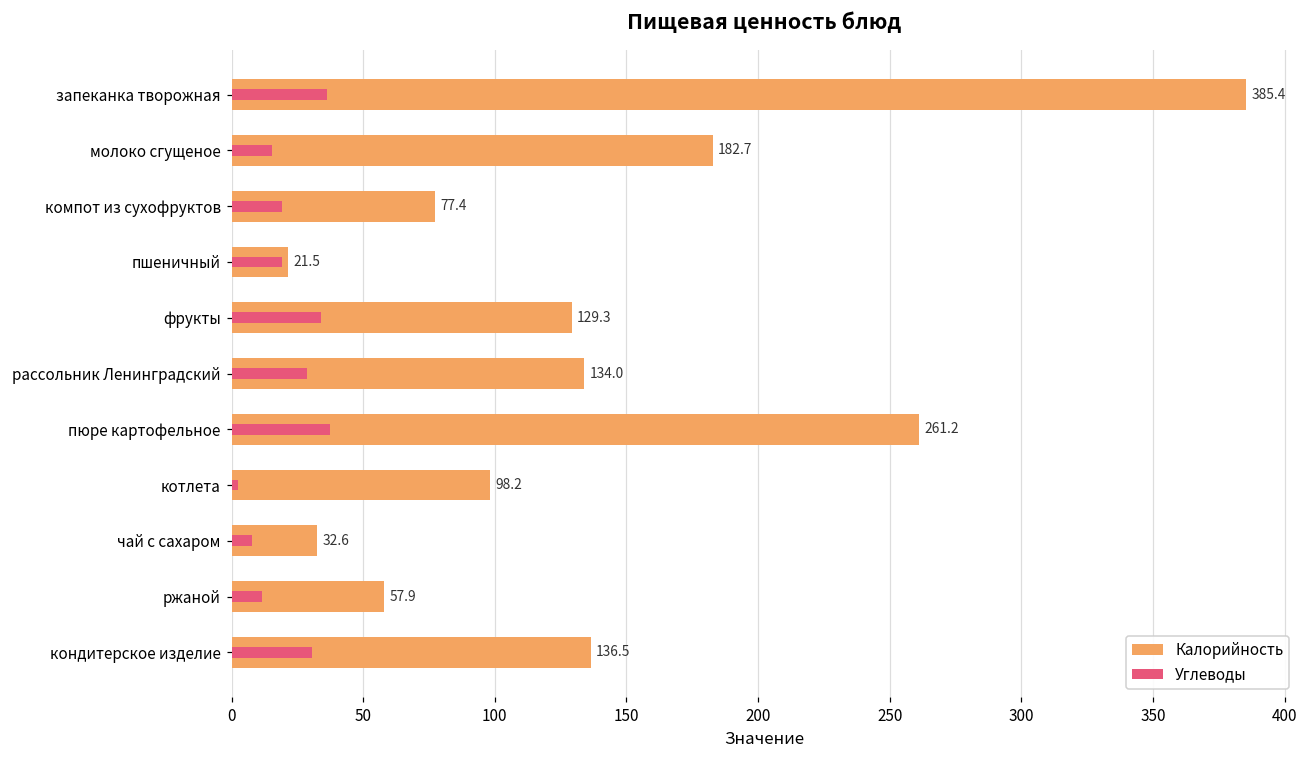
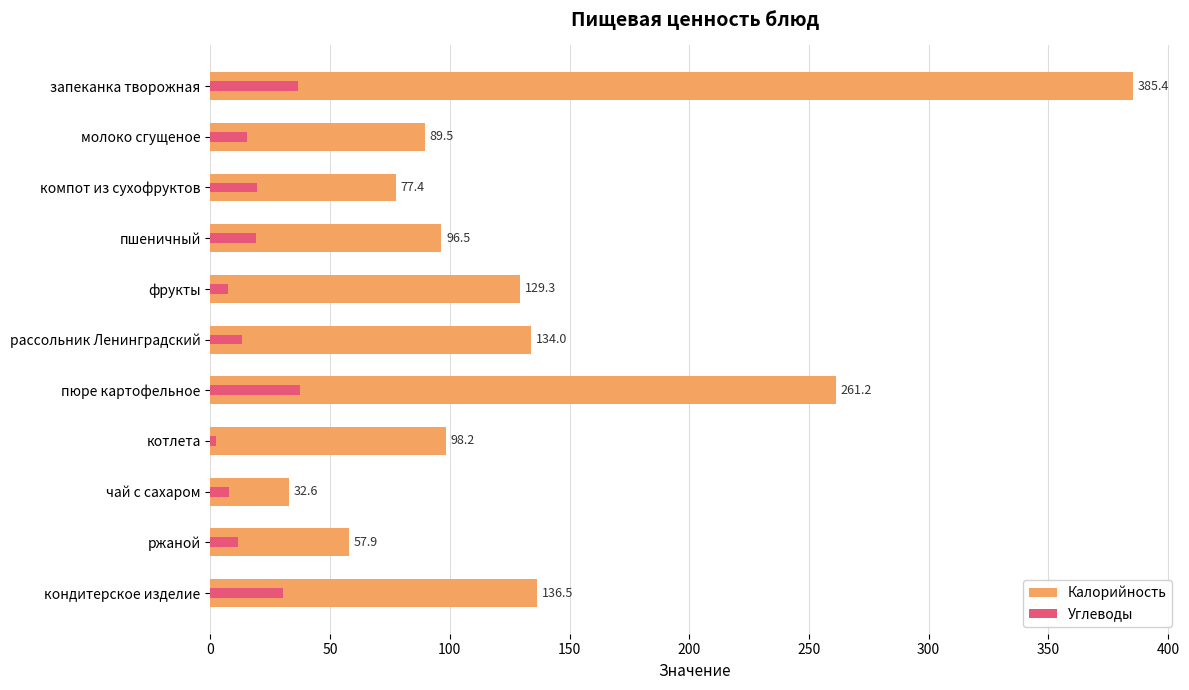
Калорийность, молоко сгущеное: 182.7 -> 89.5
Калорийность, пшеничный: 21.5 -> 96.5
Углеводы, фрукты: 34 -> 7
Углеводы, рассольник Ленинградский: 29 -> 13
